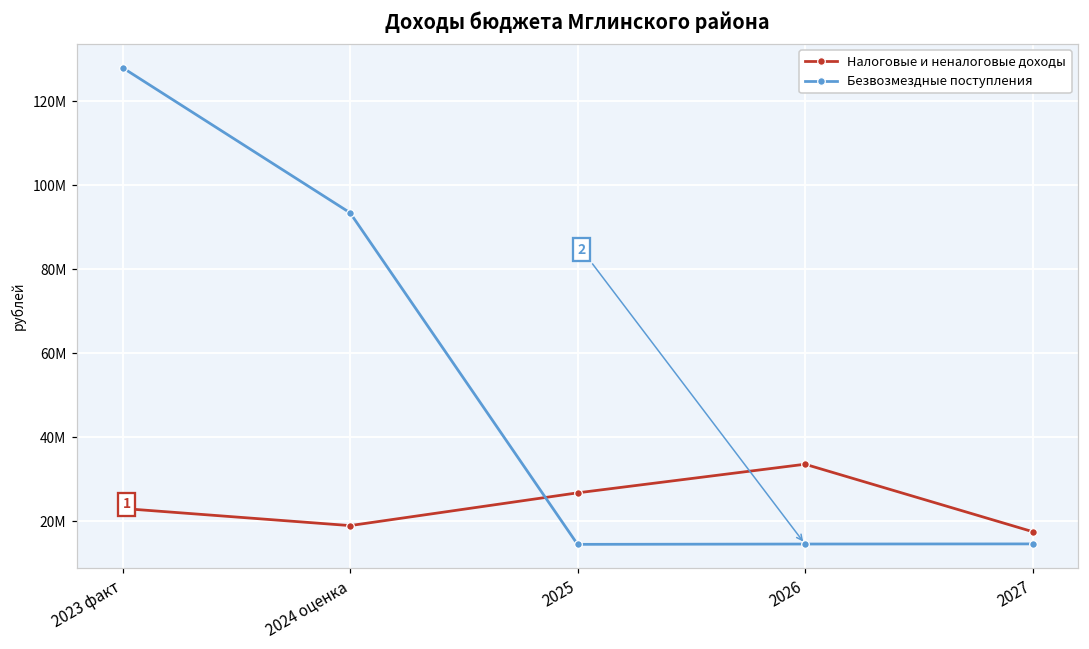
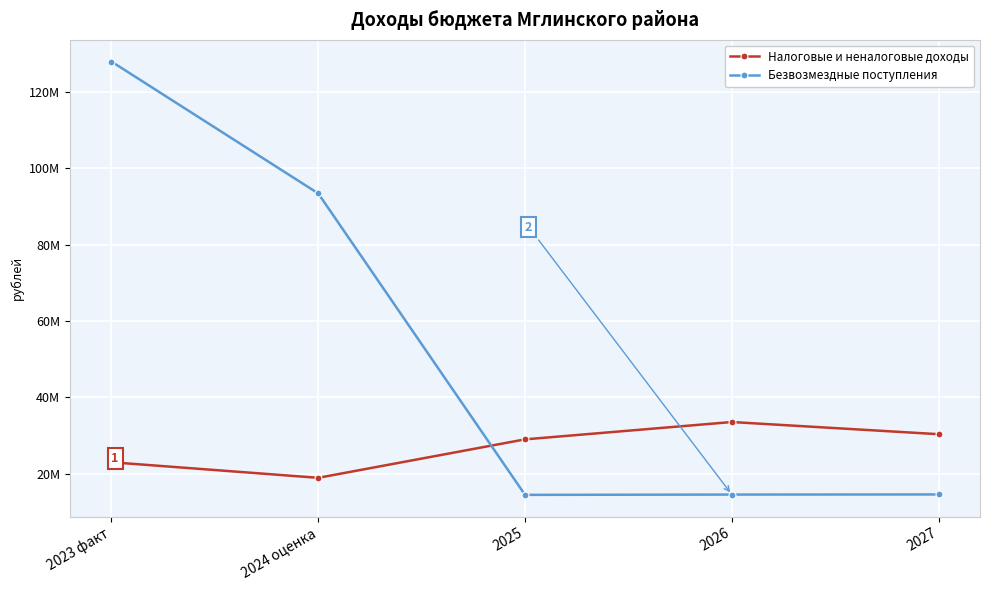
Налоговые и неналоговые доходы, 2025: 27М -> 29М
Налоговые и неналоговые доходы, 2027: 18М -> 30М
